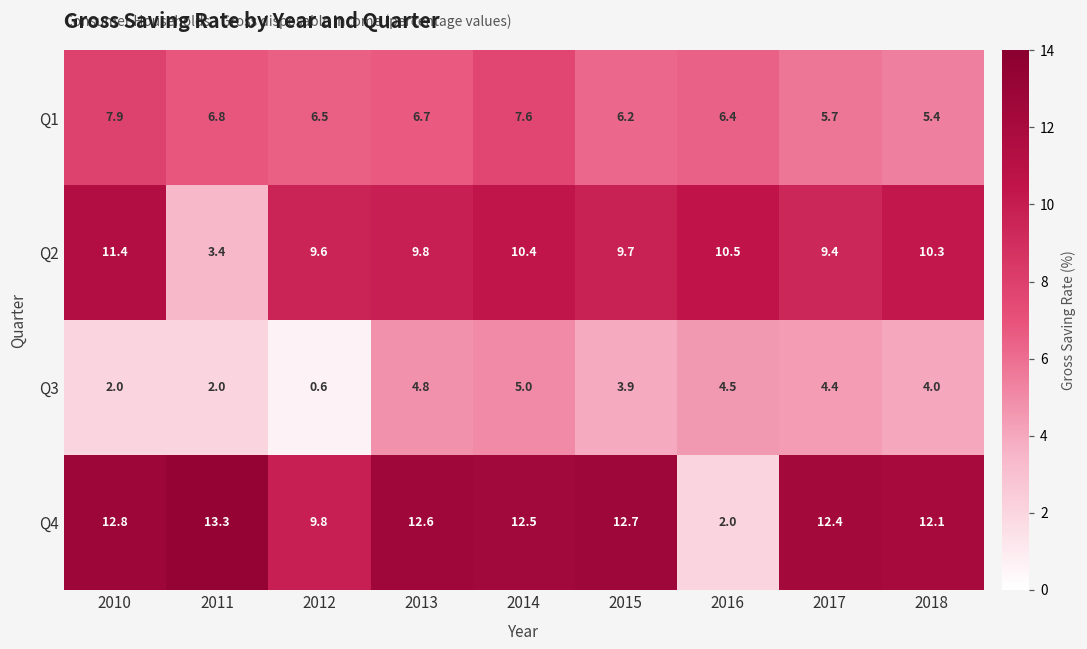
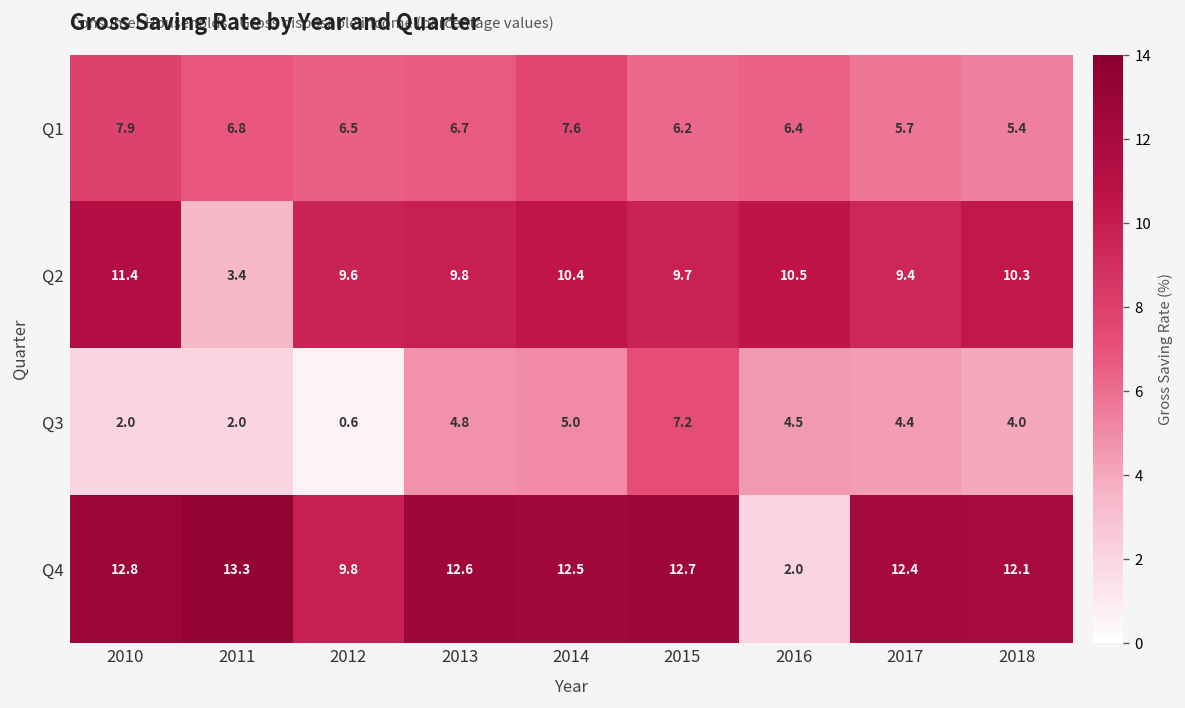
Q3, 2015: 3.9 -> 7.2
